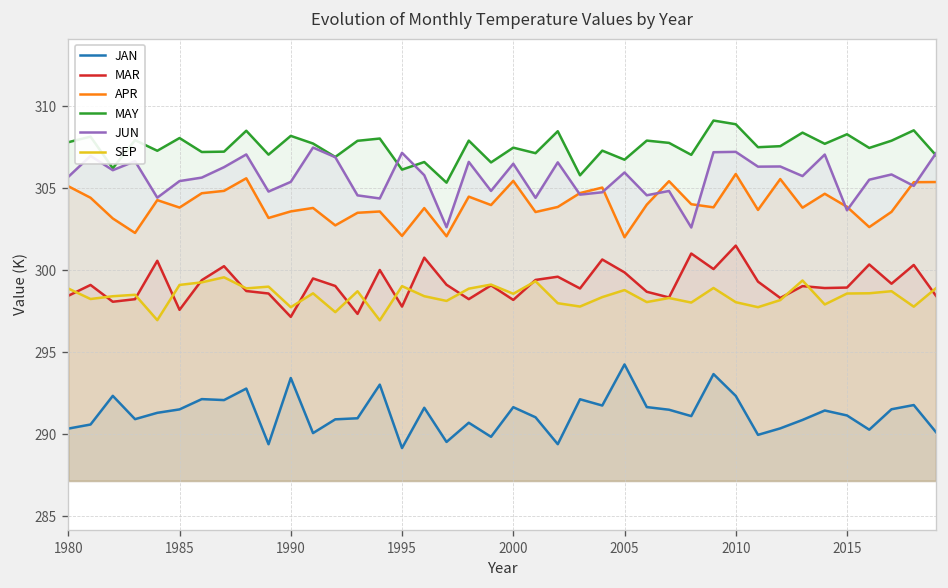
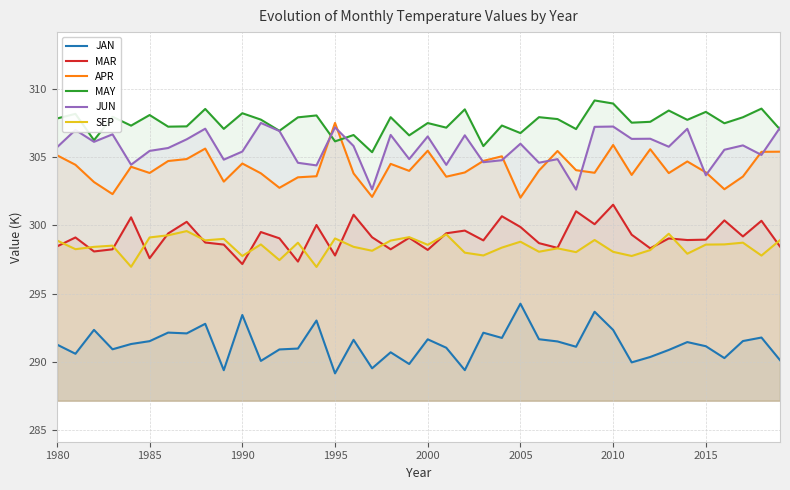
JAN, 1980: 290.4 -> 291.3
APR, 1990: 303.6 -> 304.5
APR, 1995: 302.1 -> 307.5
